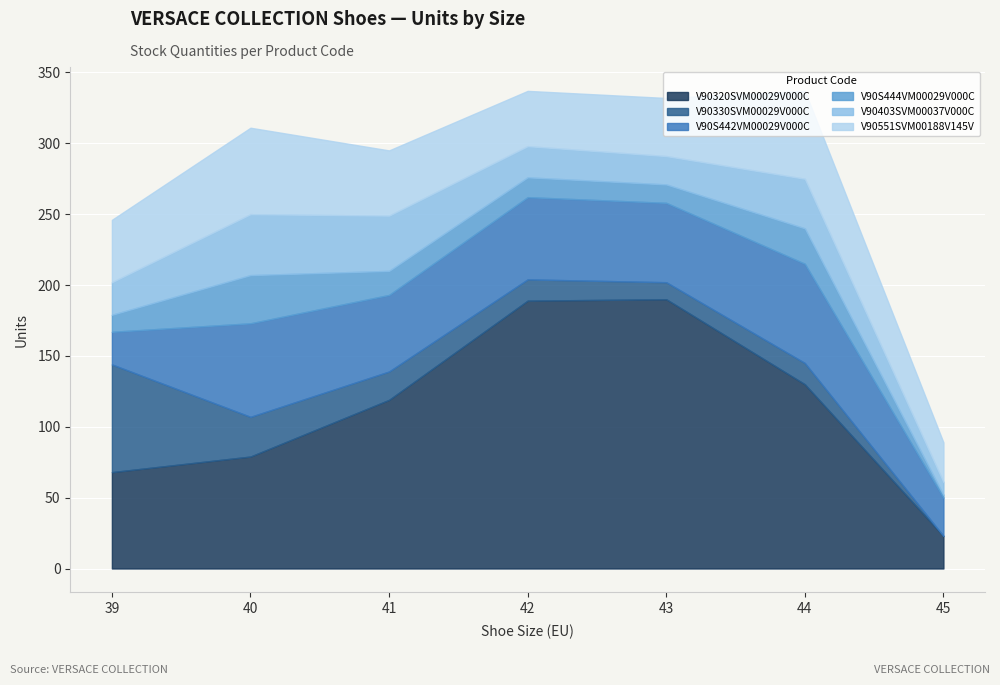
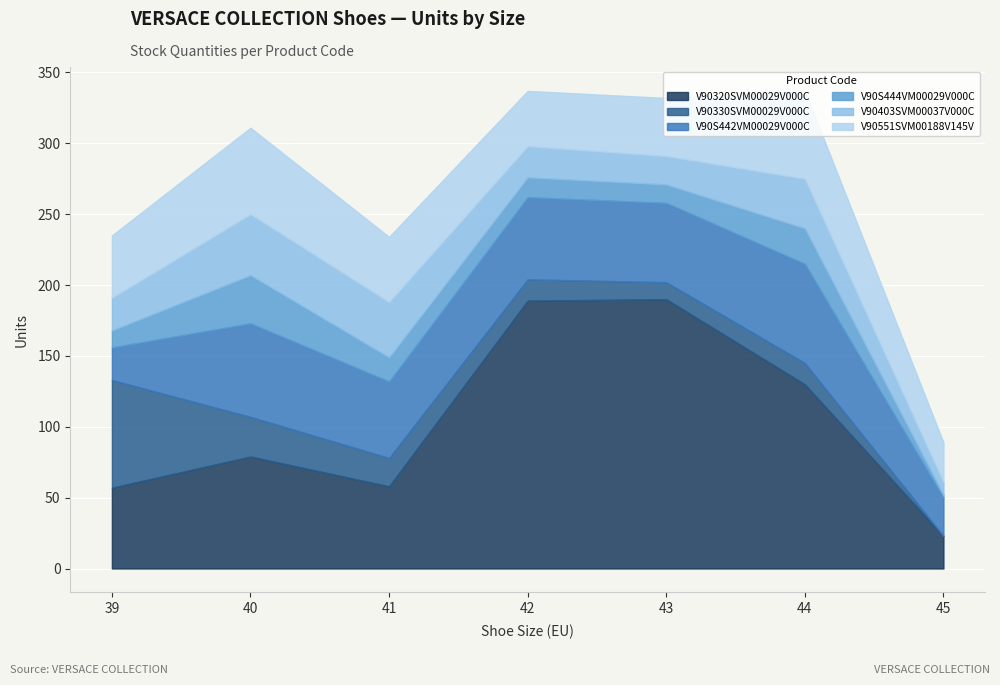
V90320SVM00029V000C, 39: 68 -> 57
V90320SVM00029V000C, 41: 119 -> 58
